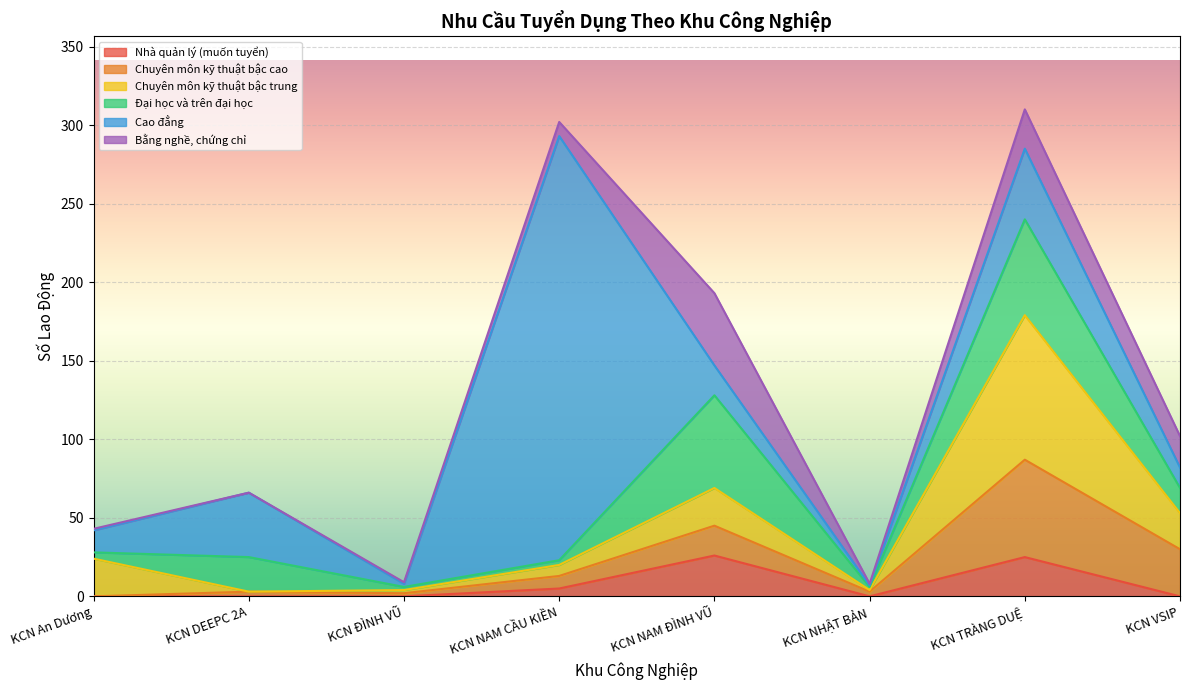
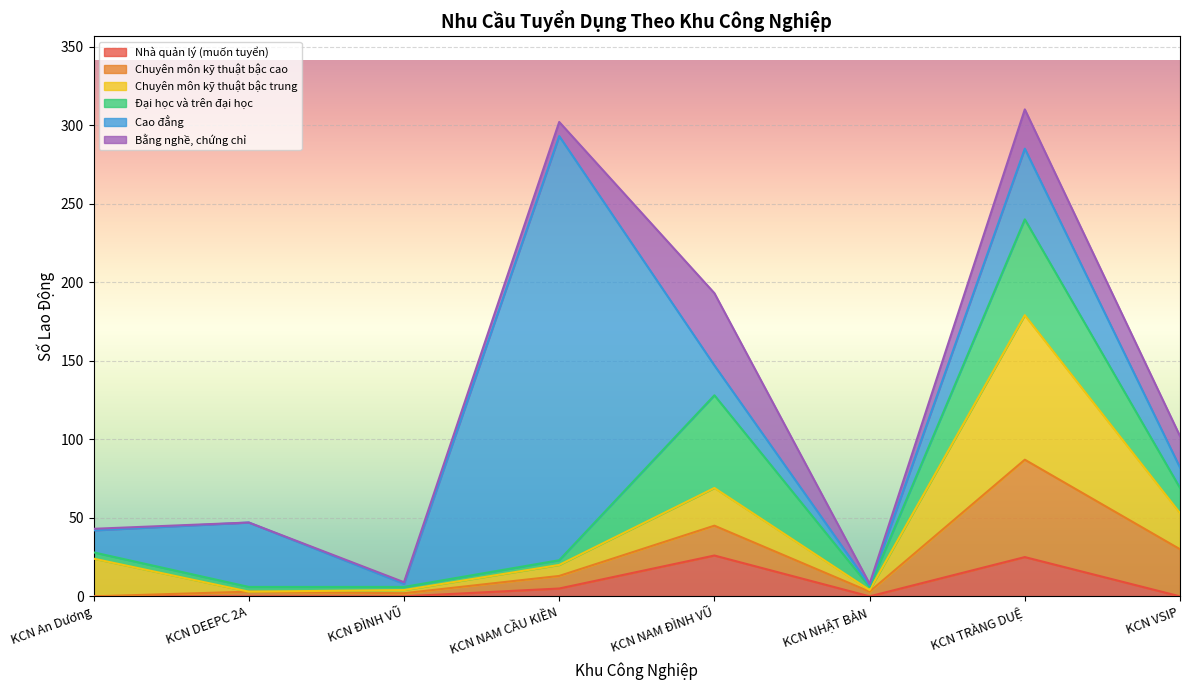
Đại học và trên đại học, KCN DEEPC 2A: 22 -> 3
